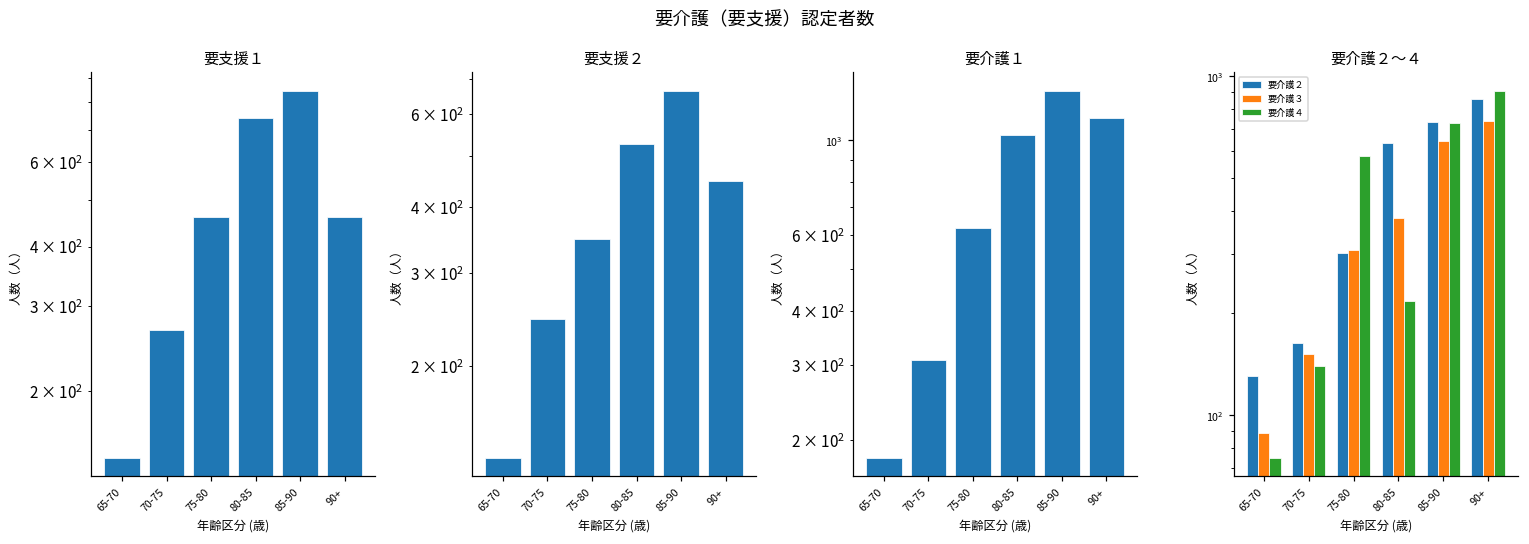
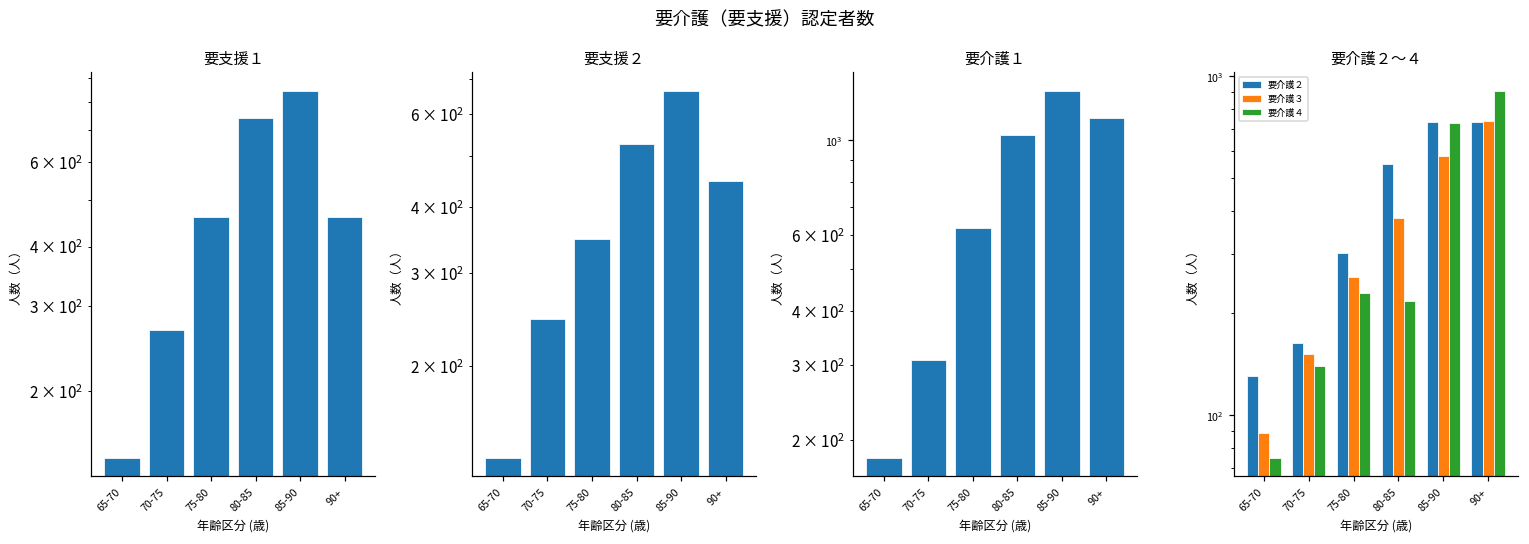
要介護２〜４, 要介護３, 75-80: 310 -> 260
要介護２〜４, 要介護４, 75-80: 580 -> 230
要介護２〜４, 要介護２, 80-85: 640 -> 550
要介護２〜４, 要介護３, 85-90: 640 -> 580
要介護２〜４, 要介護２, 90+: 860 -> 730
